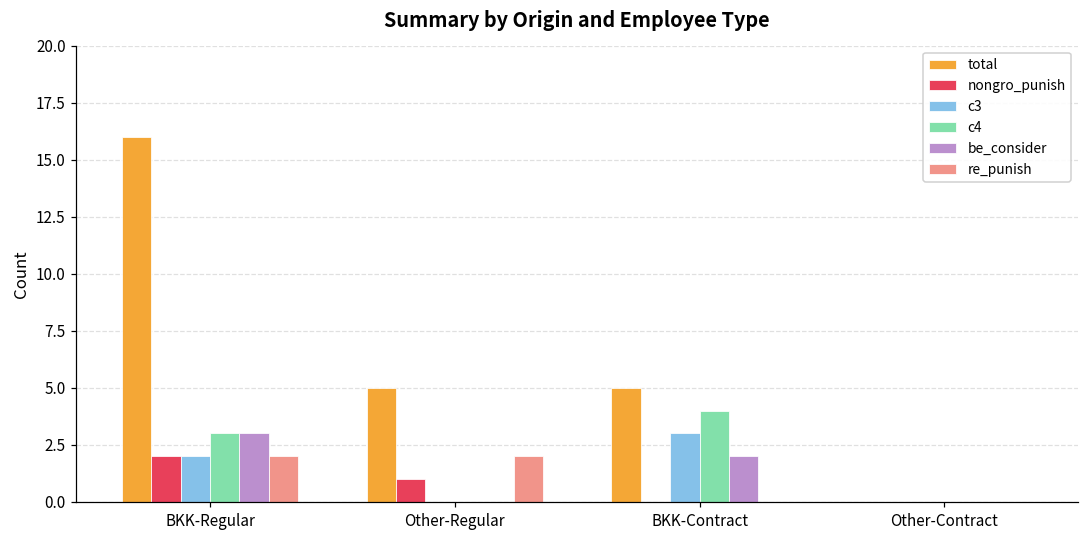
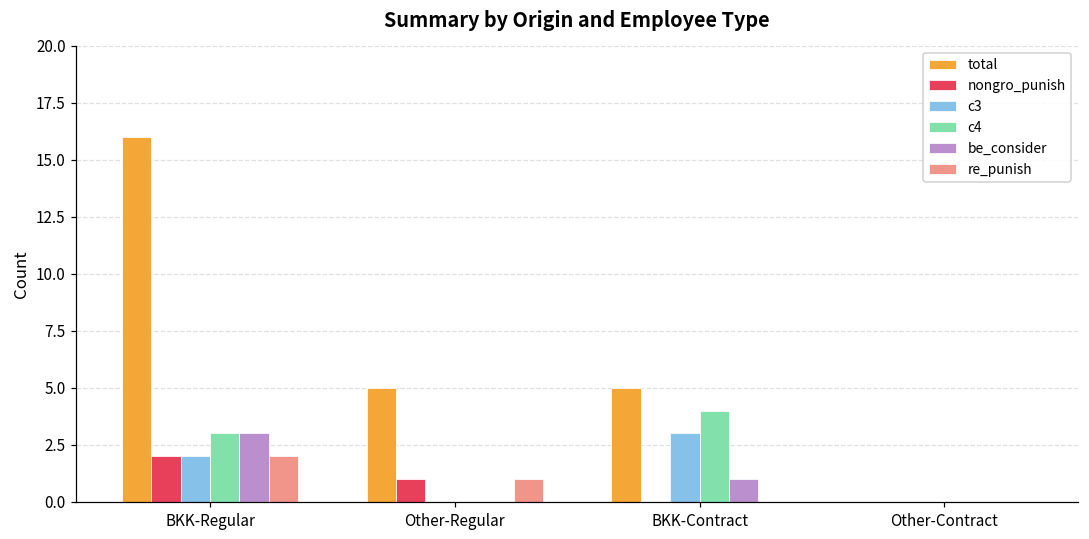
re_punish, Other-Regular: 2 -> 1
be_consider, BKK-Contract: 2 -> 1
